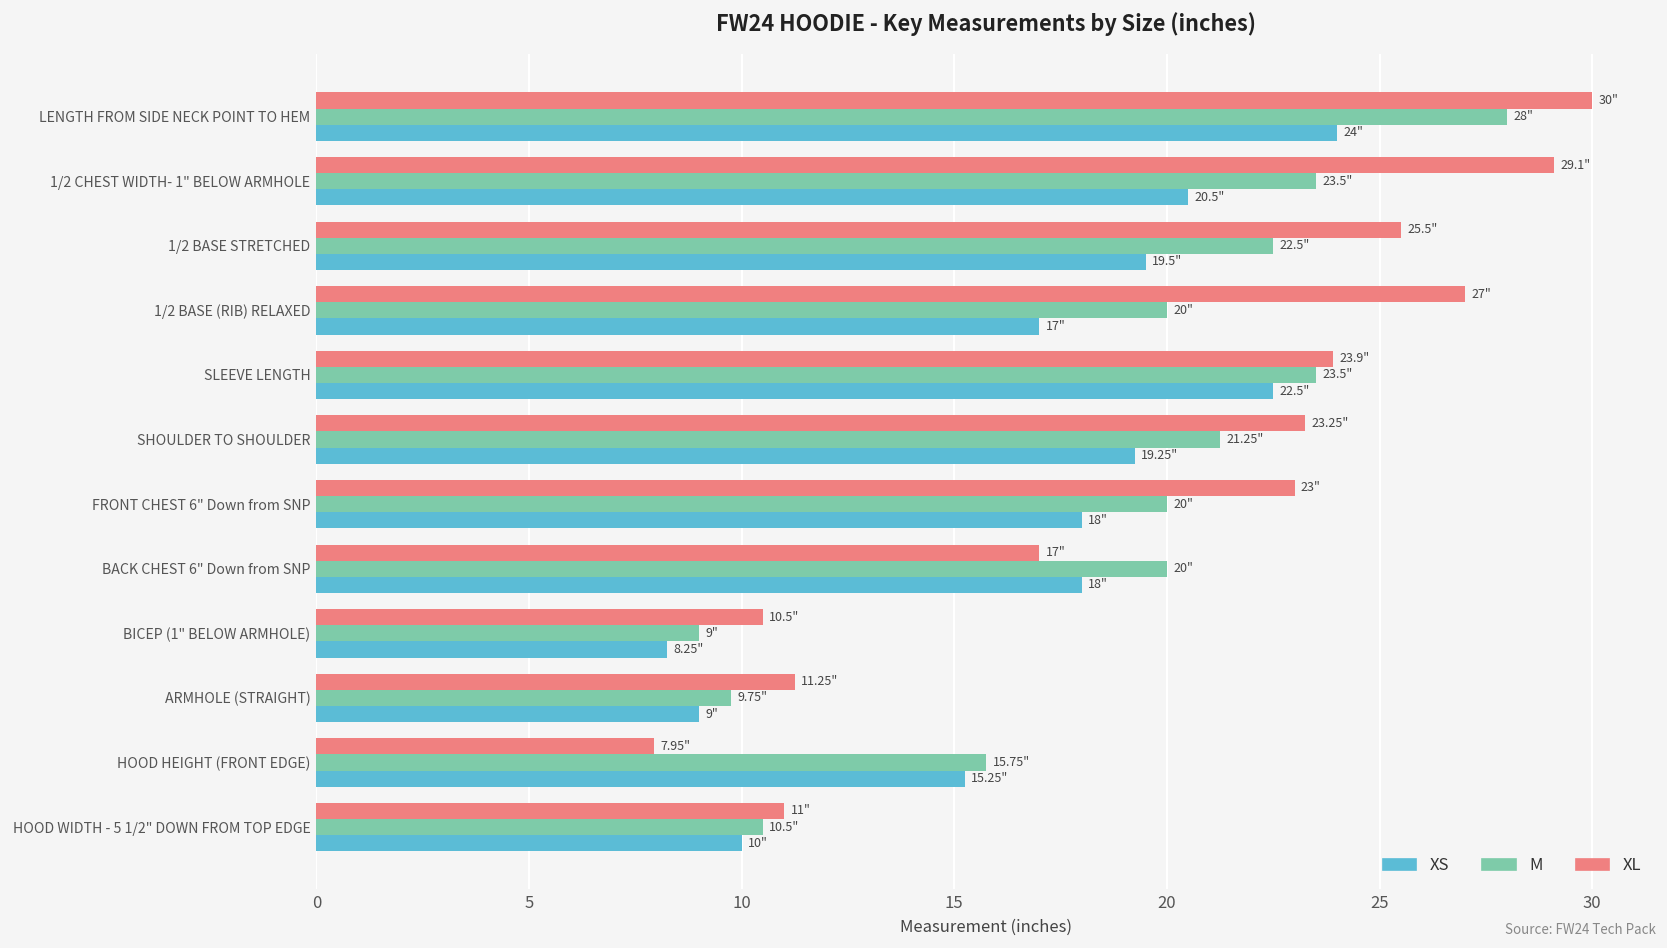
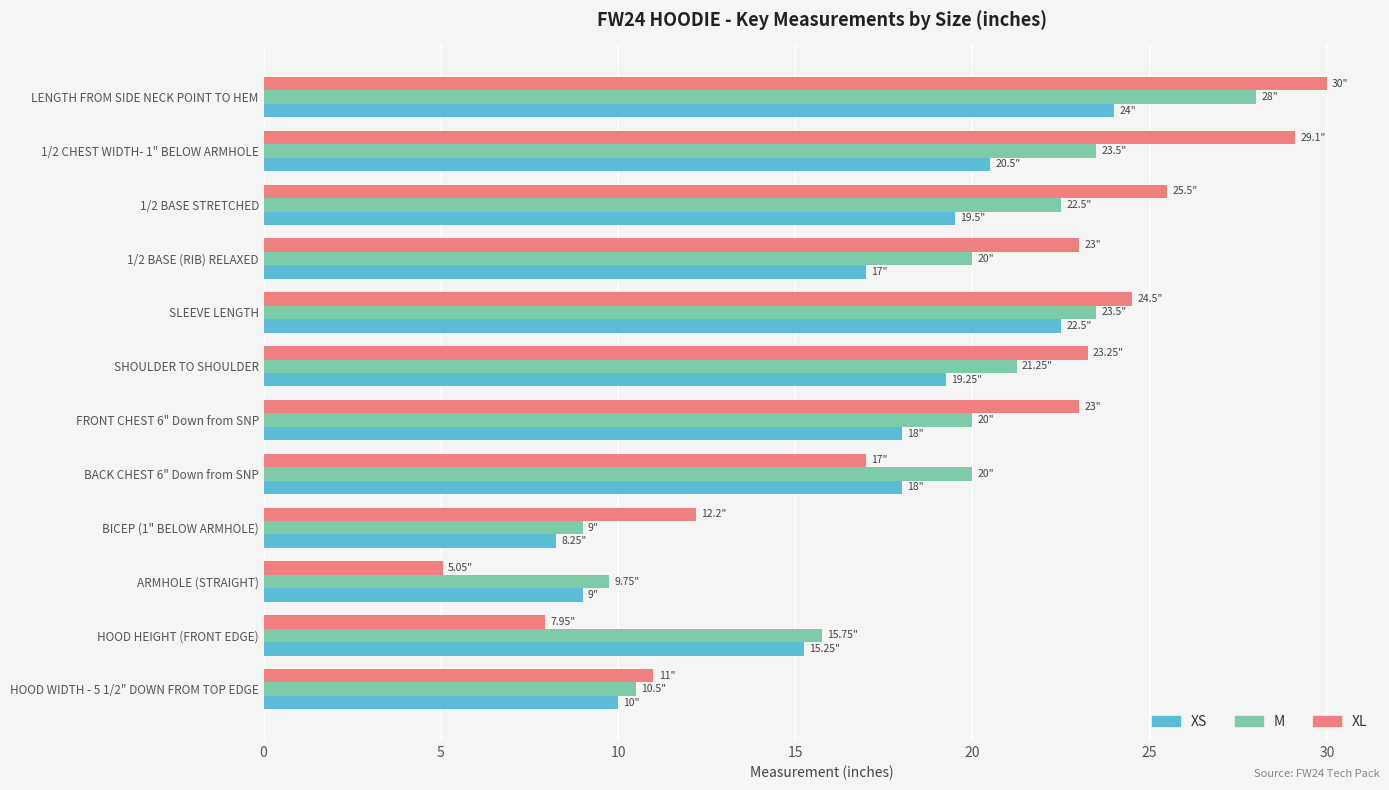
XL, 1/2 BASE (RIB) RELAXED: 27" -> 23"
XL, SLEEVE LENGTH: 23.9" -> 24.5"
XL, BICEP (1" BELOW ARMHOLE): 10.5" -> 12.2"
XL, ARMHOLE (STRAIGHT): 11.25" -> 5.05"
